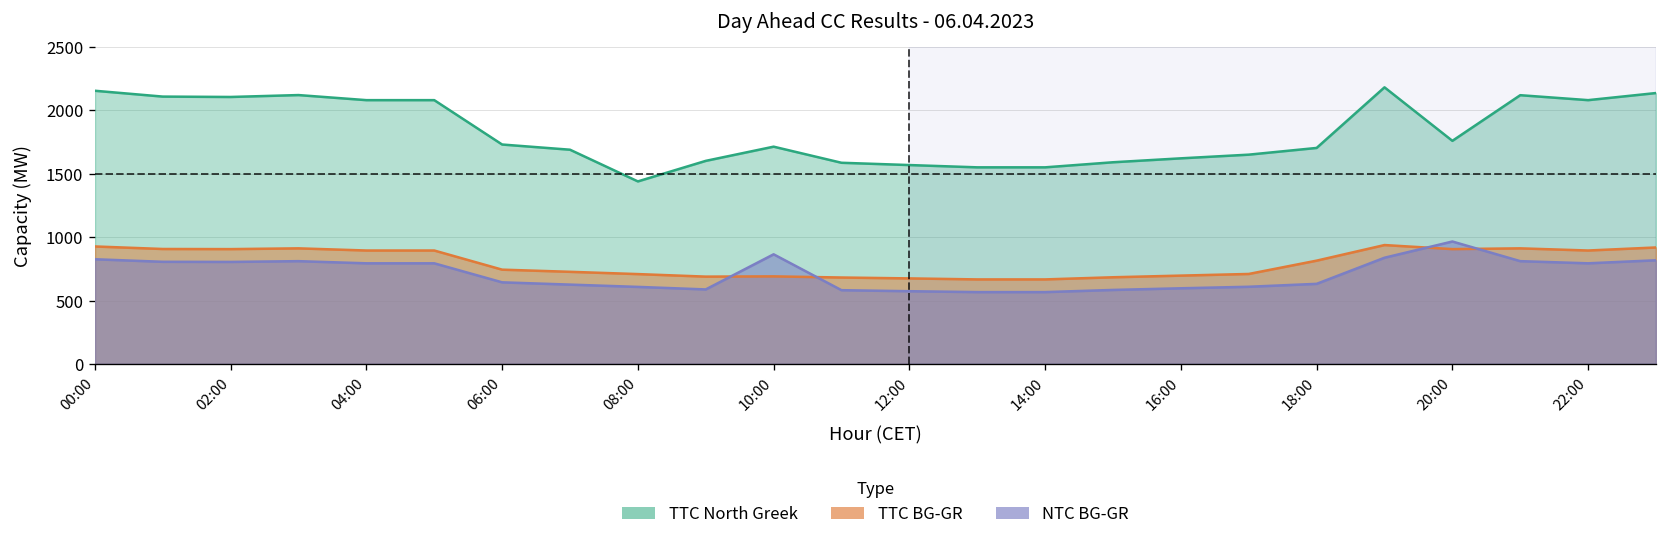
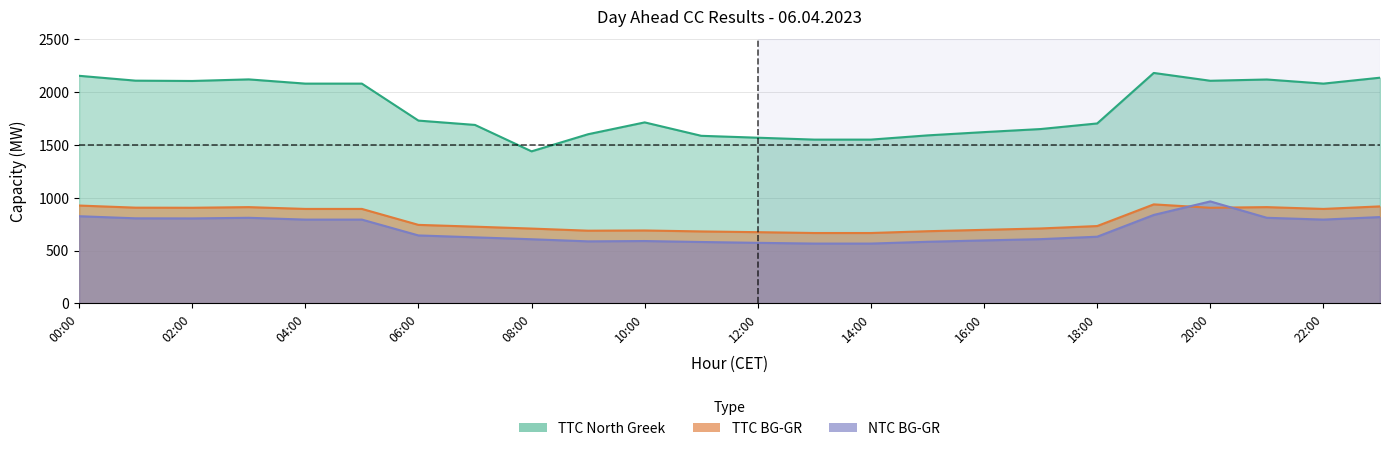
NTC BG-GR, 10:00: 870 -> 590
TTC BG-GR, 18:00: 820 -> 730
TTC North Greek, 20:00: 1760 -> 2110
